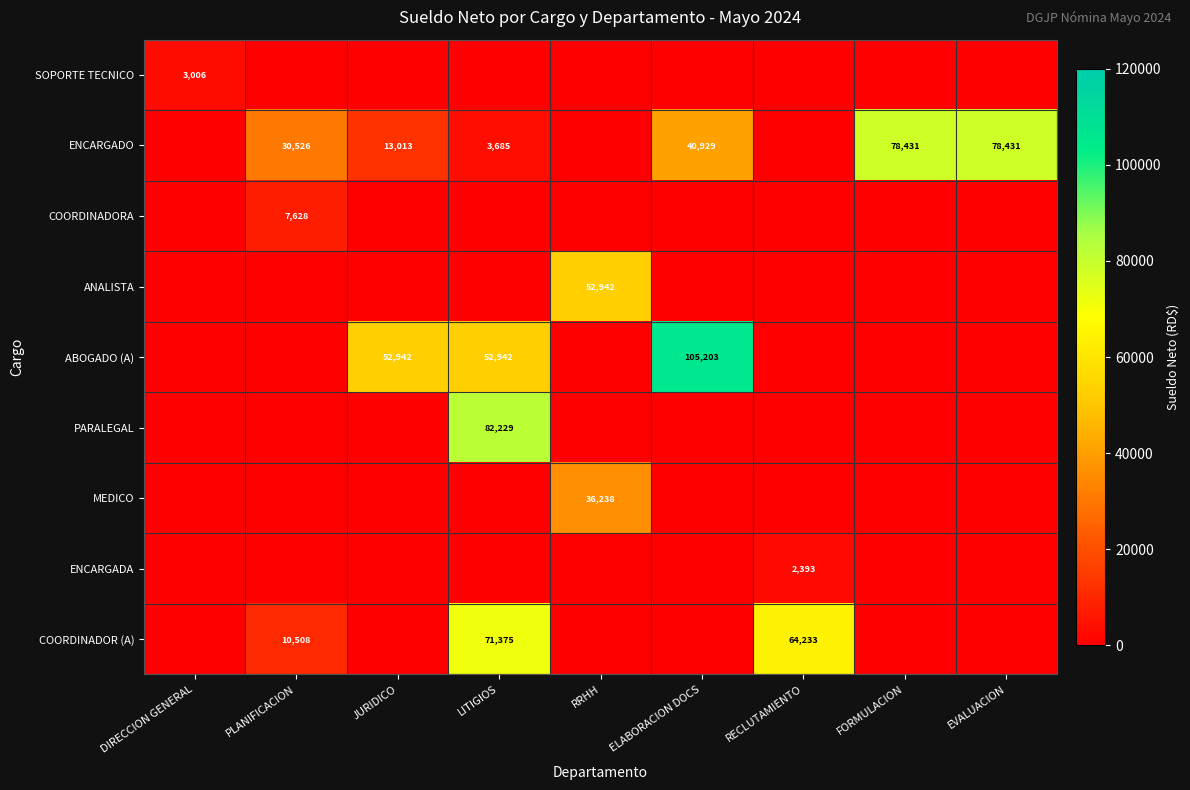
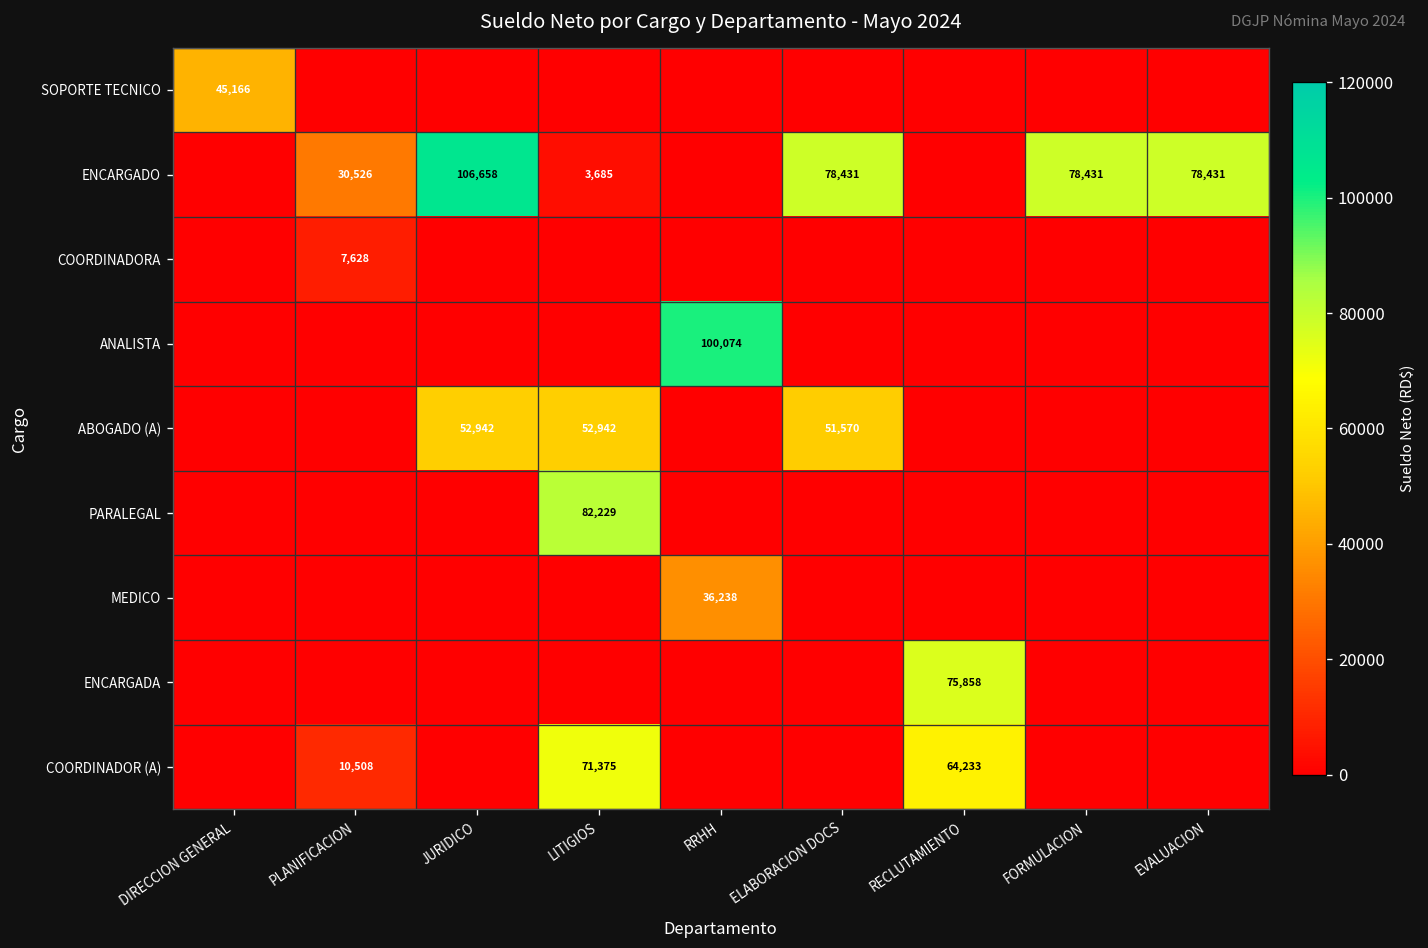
SOPORTE TECNICO, DIRECCION GENERAL: 3,006 -> 45,166
ENCARGADO, JURIDICO: 13,013 -> 106,658
ENCARGADO, ELABORACION DOCS: 40,929 -> 78,431
ANALISTA, RRHH: 52,942 -> 100,074
ABOGADO (A), ELABORACION DOCS: 105,203 -> 51,570
ENCARGADA, RECLUTAMIENTO: 2,393 -> 75,858
